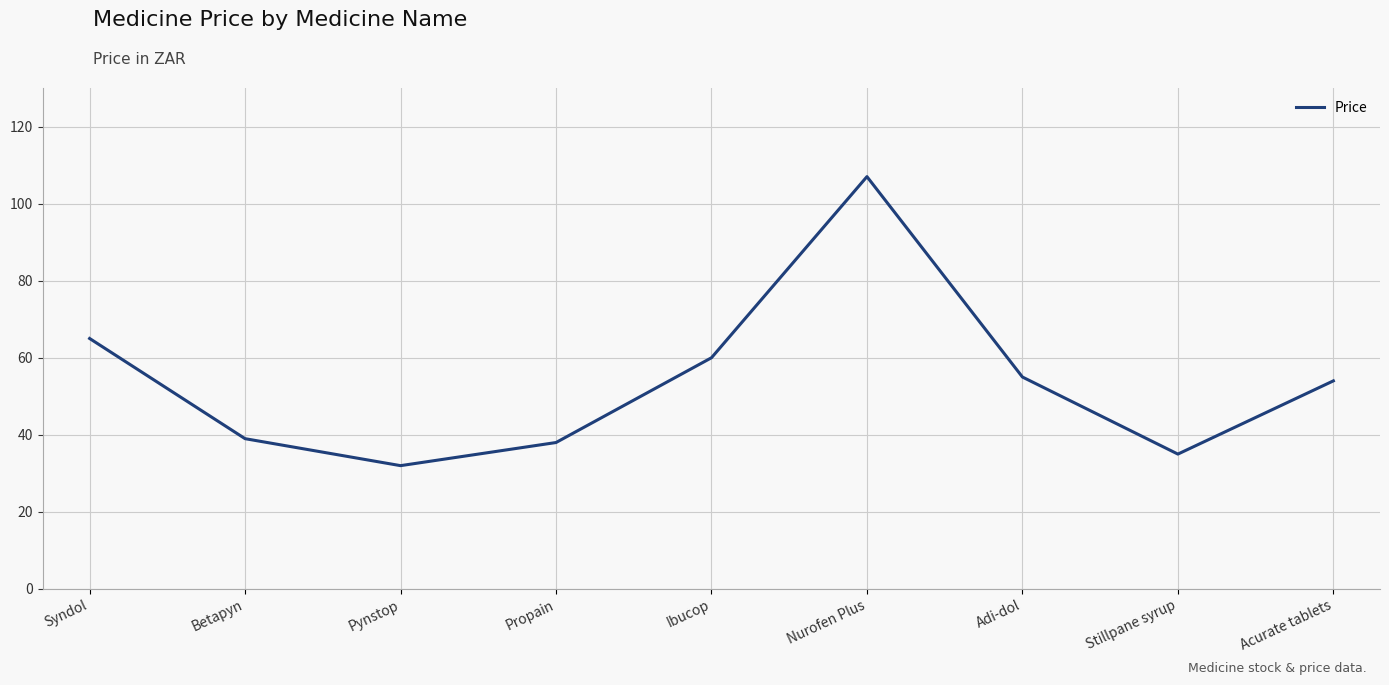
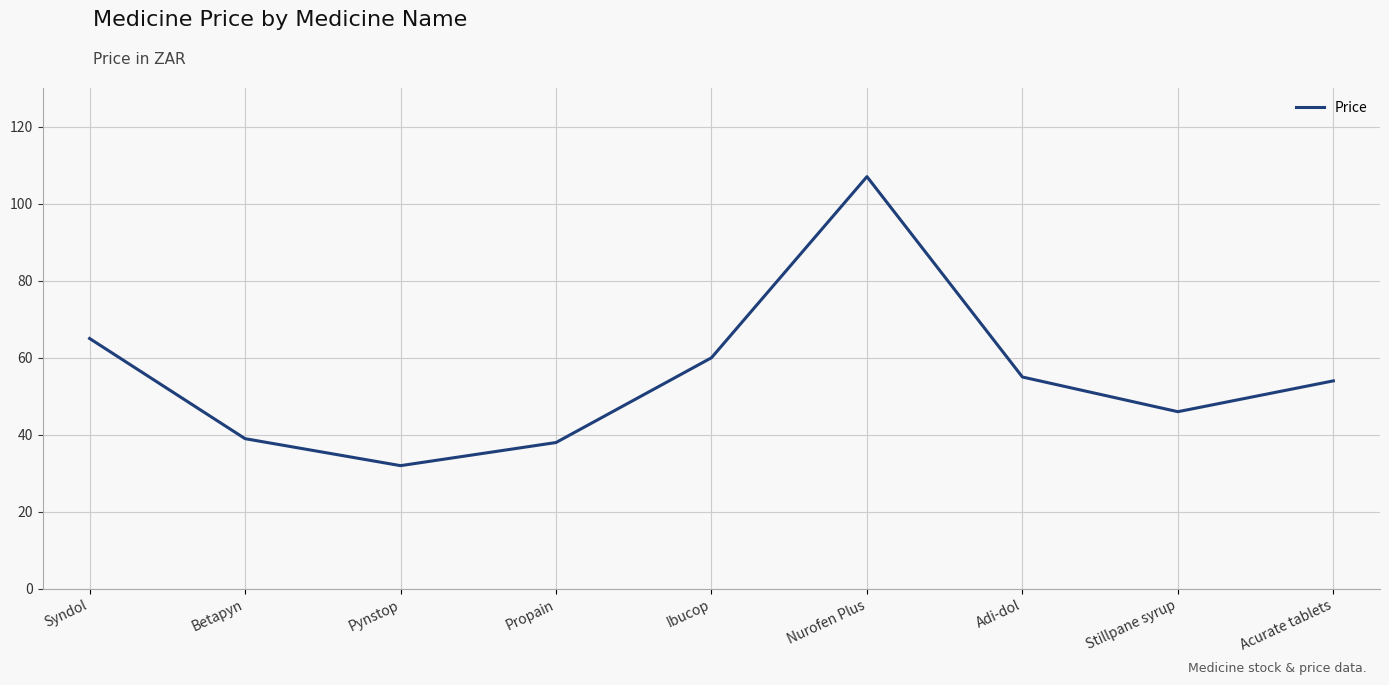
Stillpane syrup: 35 -> 46
